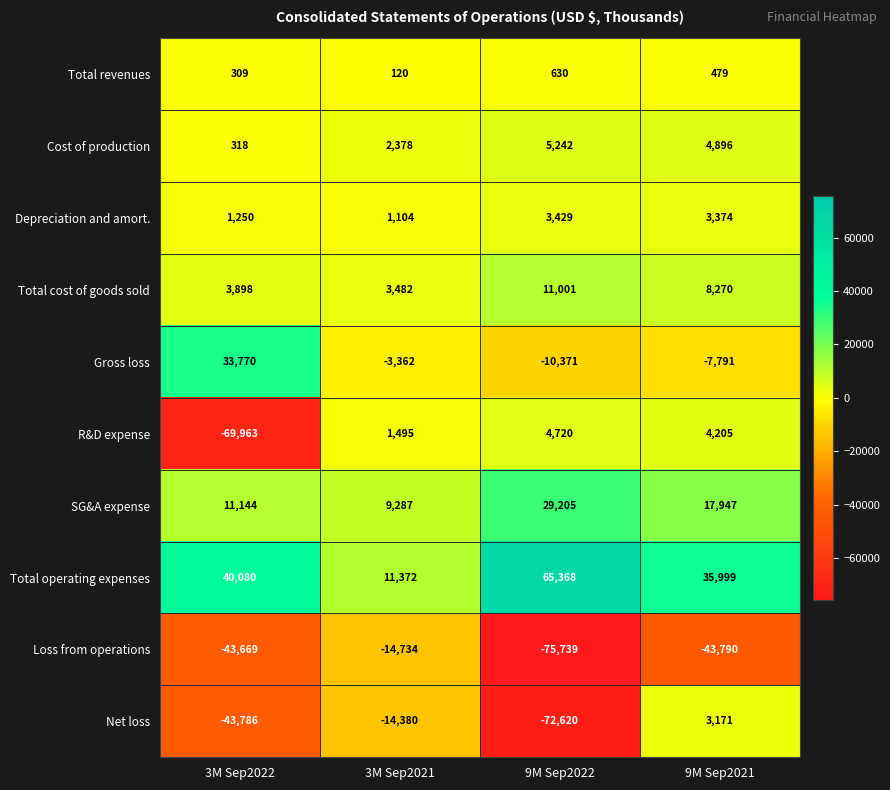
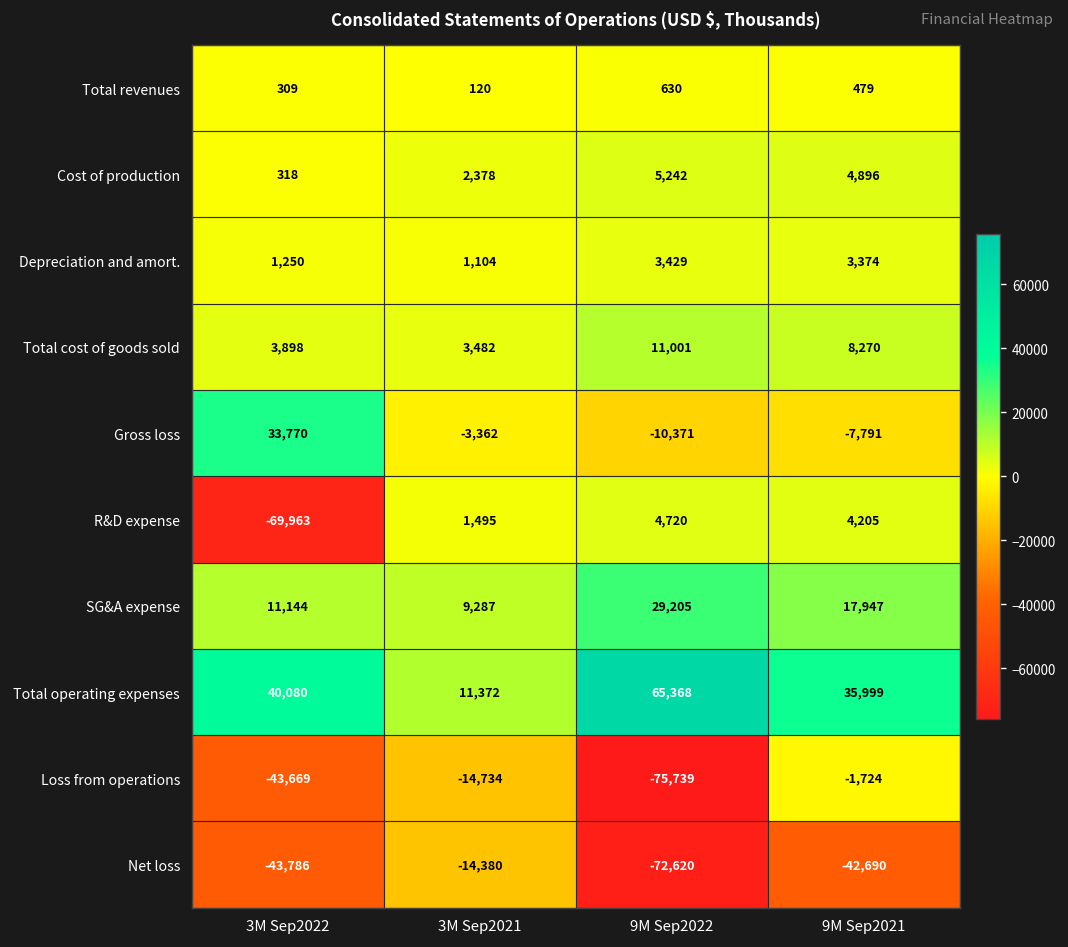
Loss from operations, 9M Sep2021: -43,790 -> -1,724
Net loss, 9M Sep2021: 3,171 -> -42,690
